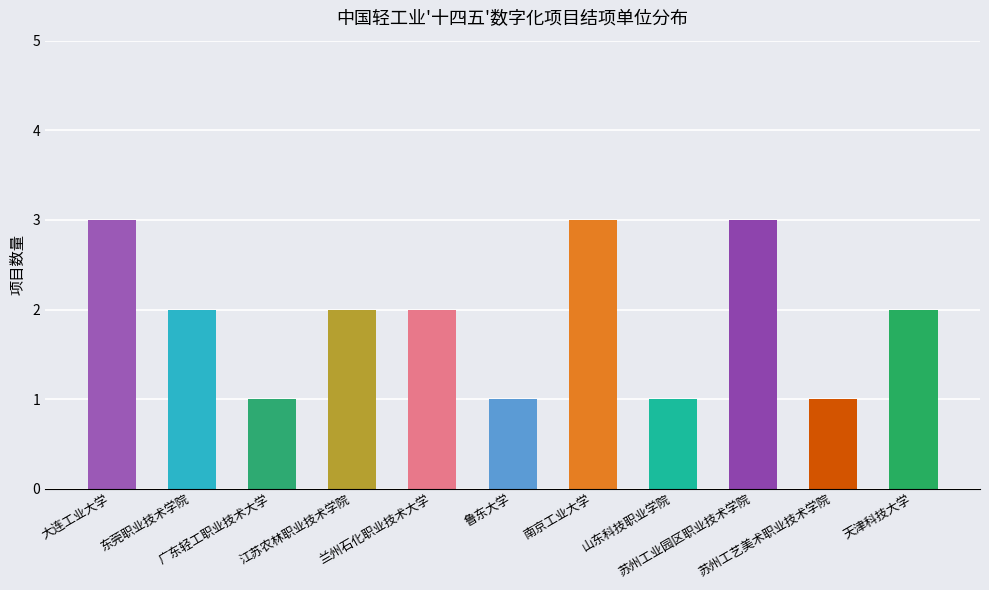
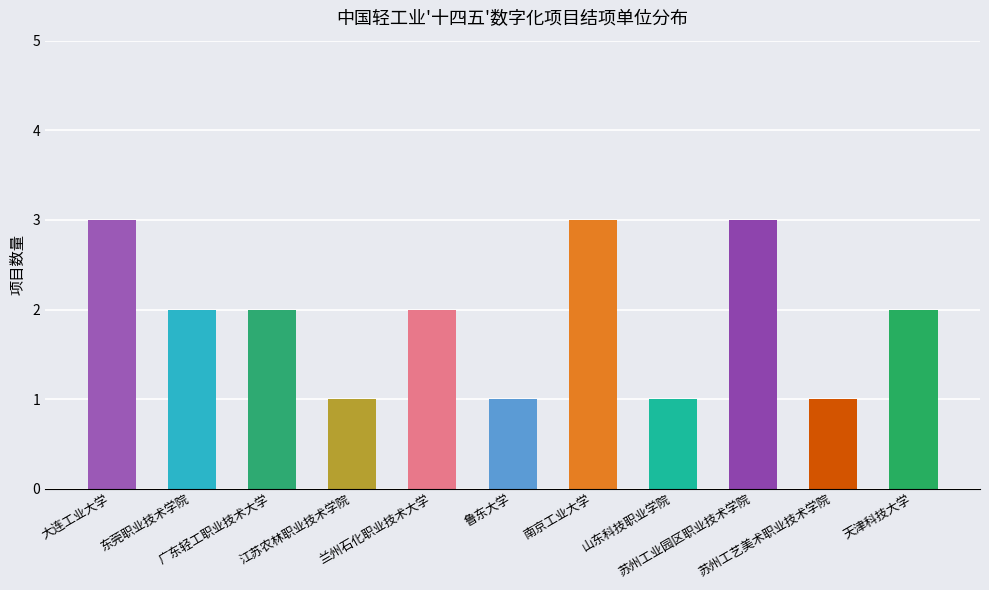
广东轻工职业技术大学: 1 -> 2
江苏农林职业技术学院: 2 -> 1
